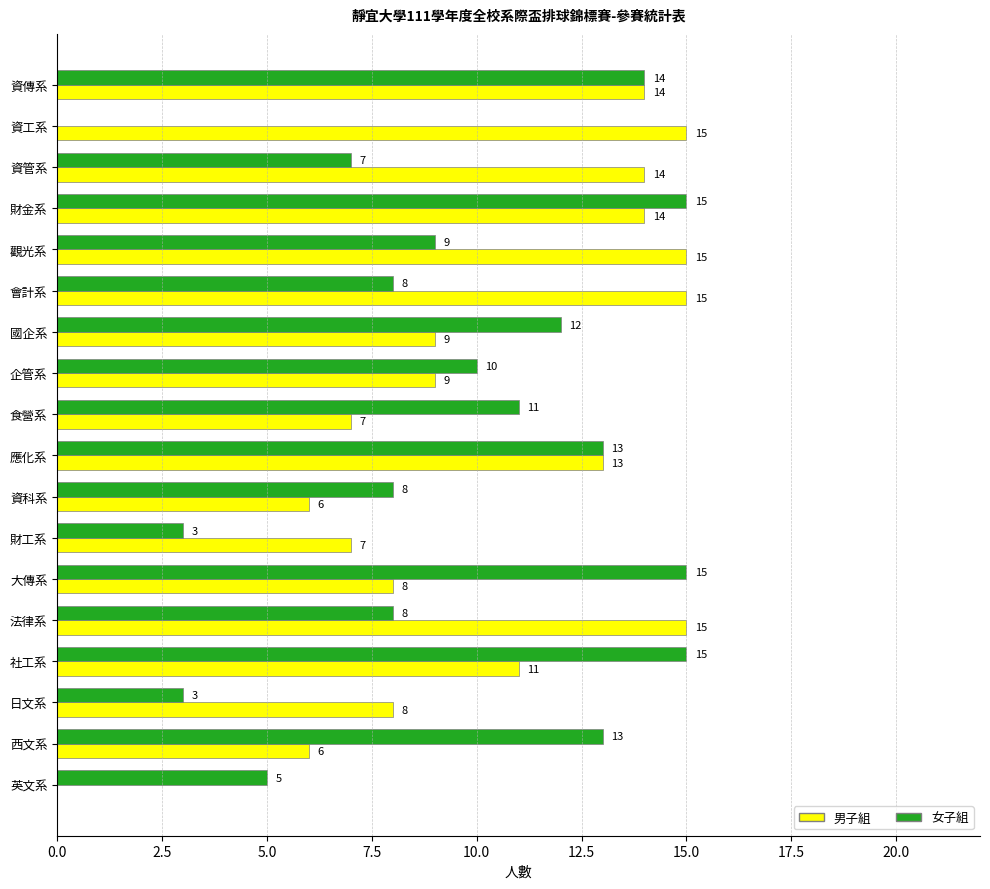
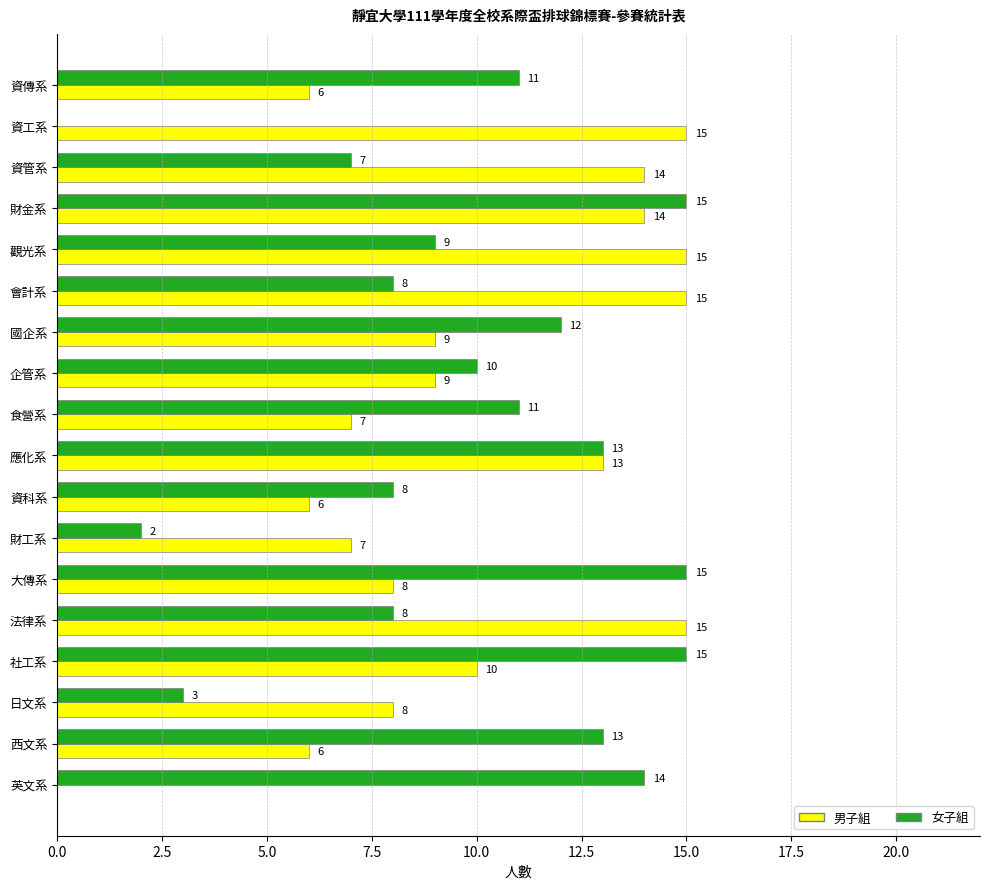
女子組, 資傳系: 14 -> 11
男子組, 資傳系: 14 -> 6
女子組, 財工系: 3 -> 2
男子組, 社工系: 11 -> 10
女子組, 英文系: 5 -> 14
